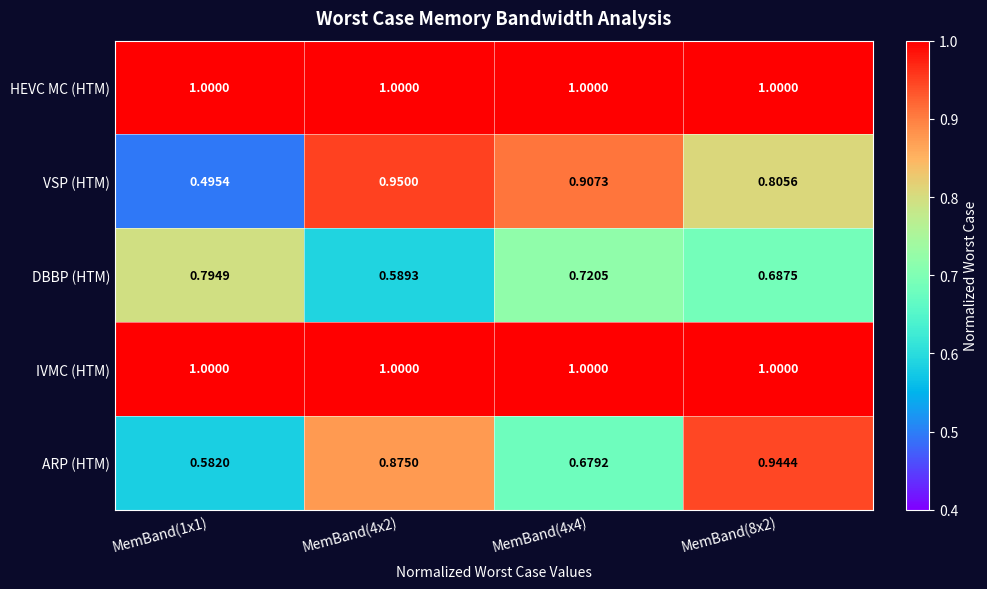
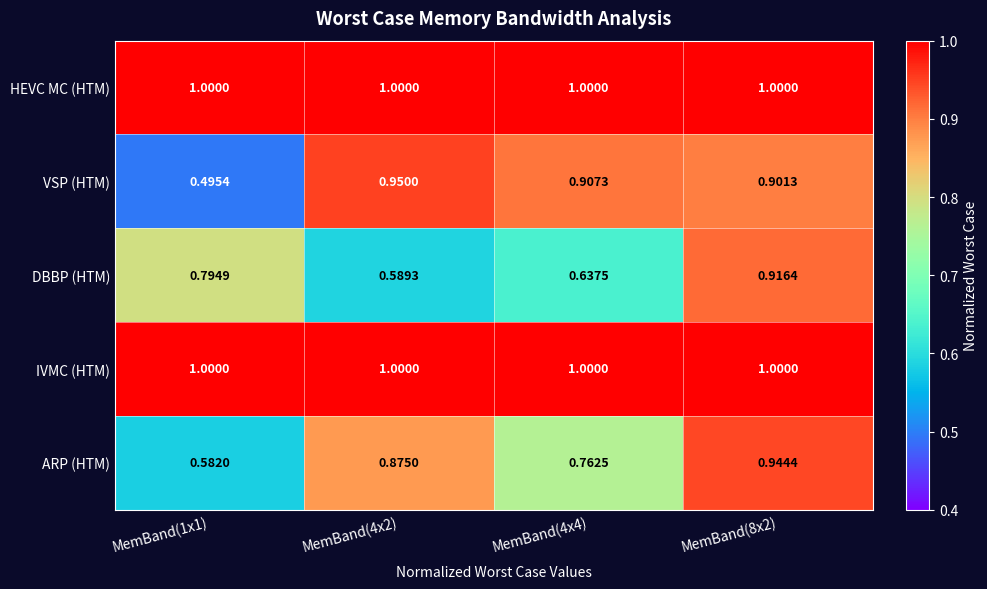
VSP (HTM), MemBand(8x2): 0.8056 -> 0.9013
DBBP (HTM), MemBand(4x4): 0.7205 -> 0.6375
DBBP (HTM), MemBand(8x2): 0.6875 -> 0.9164
ARP (HTM), MemBand(4x4): 0.6792 -> 0.7625
